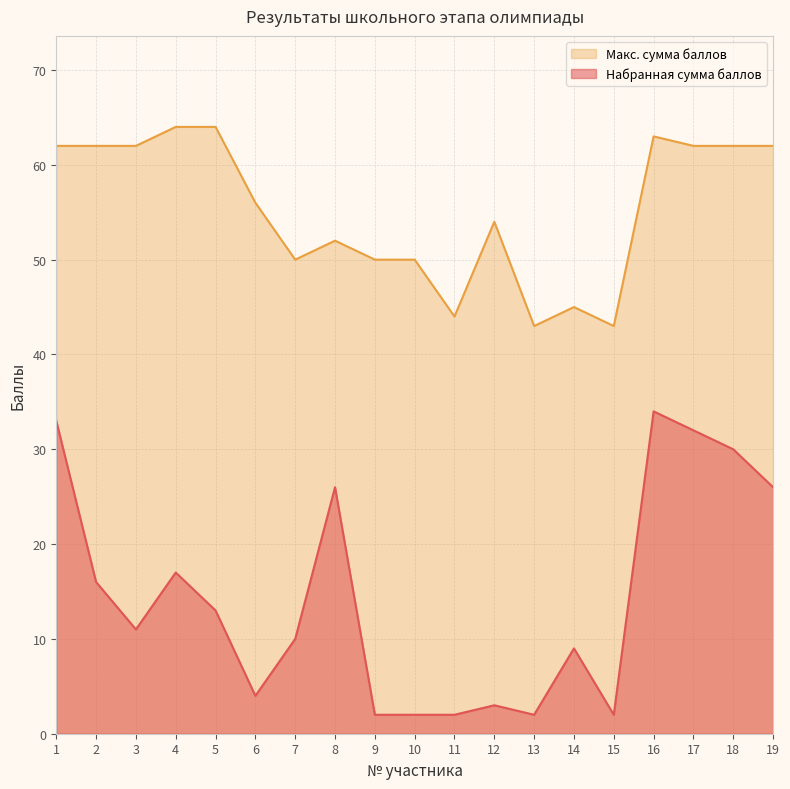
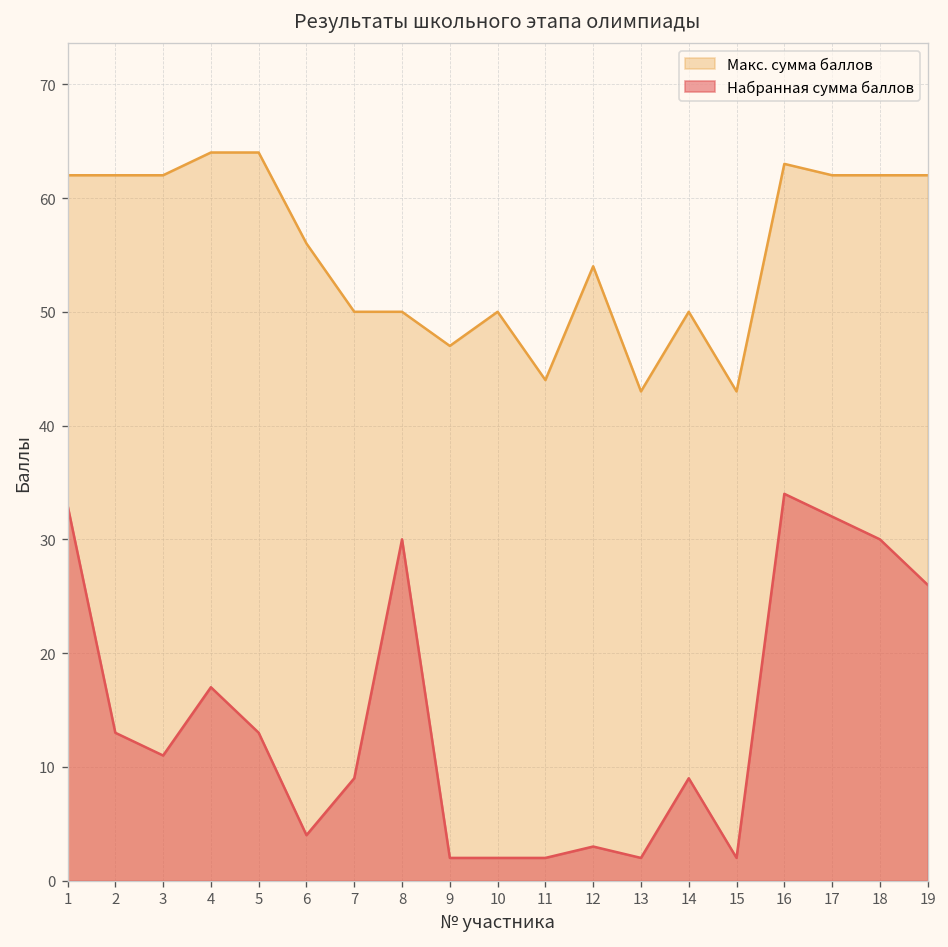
Набранная сумма баллов, 2: 16 -> 13
Набранная сумма баллов, 7: 10 -> 9
Макс. сумма баллов, 8: 52 -> 50
Набранная сумма баллов, 8: 26 -> 30
Макс. сумма баллов, 9: 50 -> 47
Макс. сумма баллов, 14: 45 -> 50
